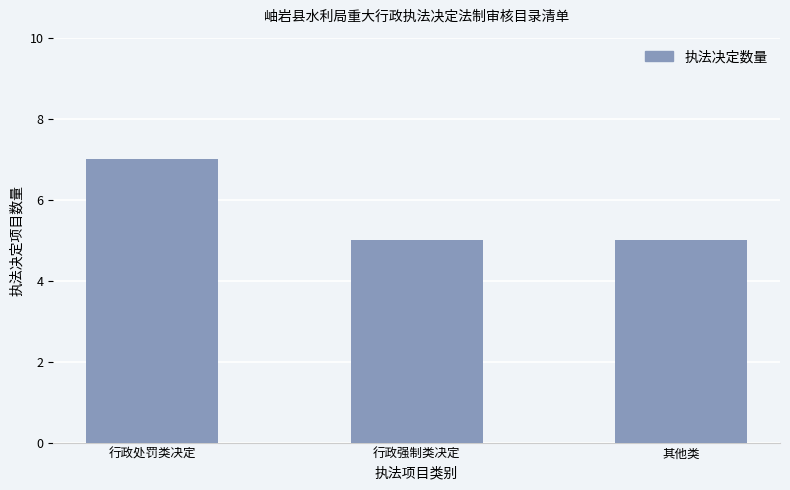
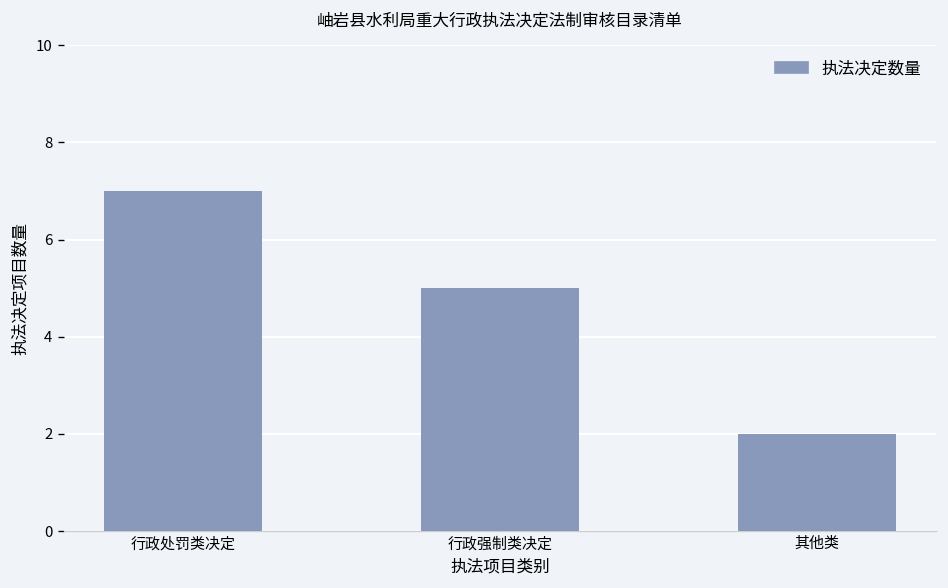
其他类: 5 -> 2
